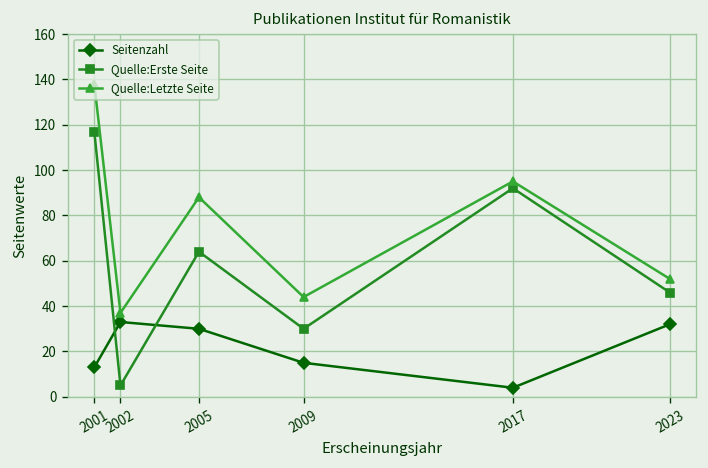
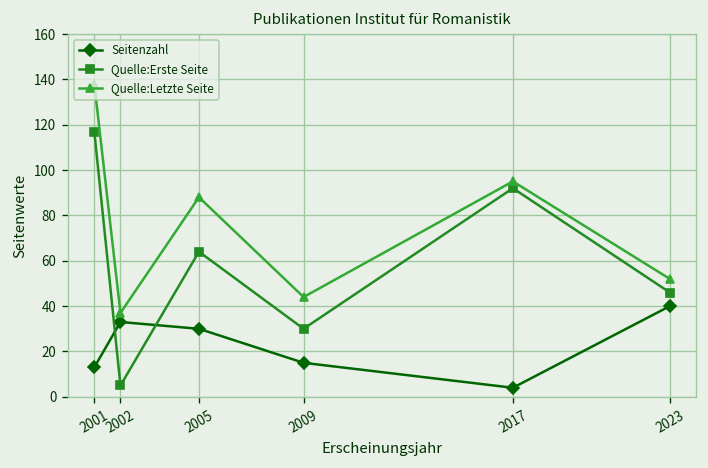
Seitenzahl, 2023: 32 -> 40
